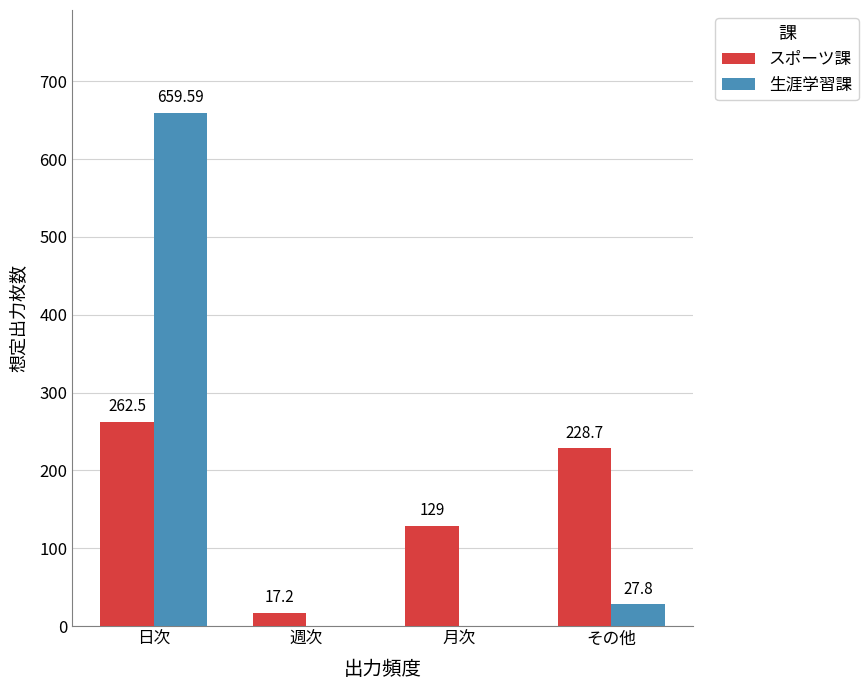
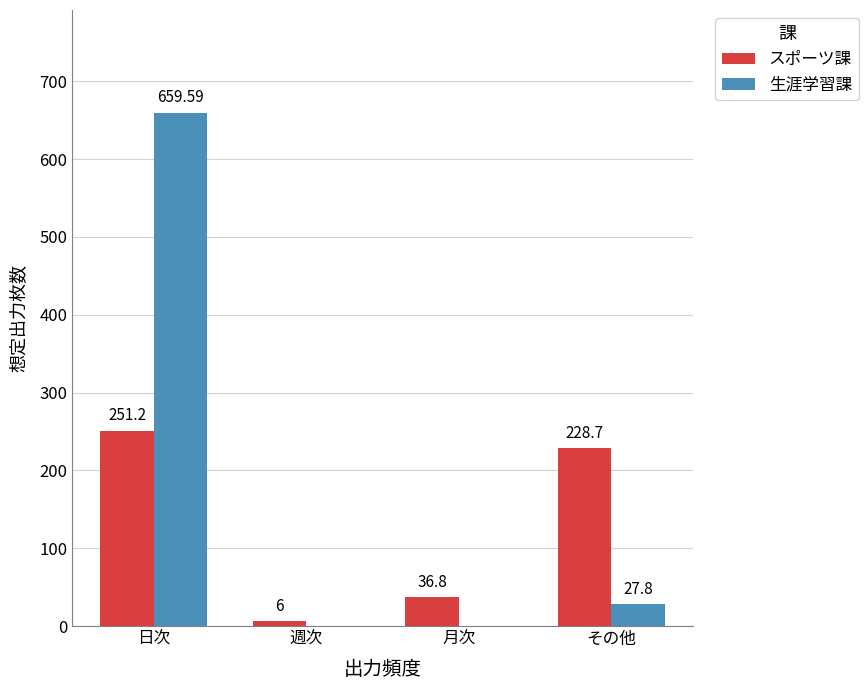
スポーツ課, 日次: 262.5 -> 251.2
スポーツ課, 週次: 17.2 -> 6
スポーツ課, 月次: 129 -> 36.8
